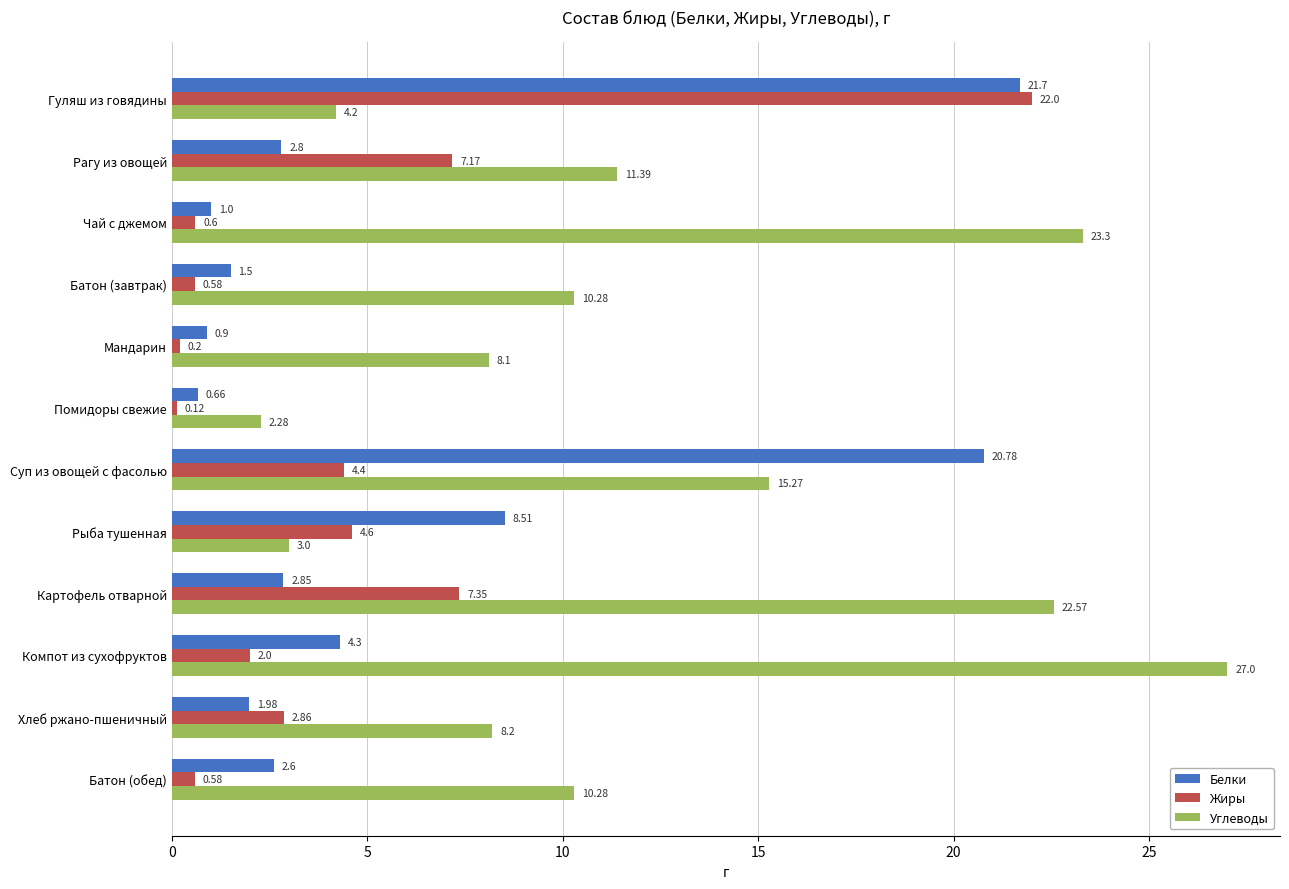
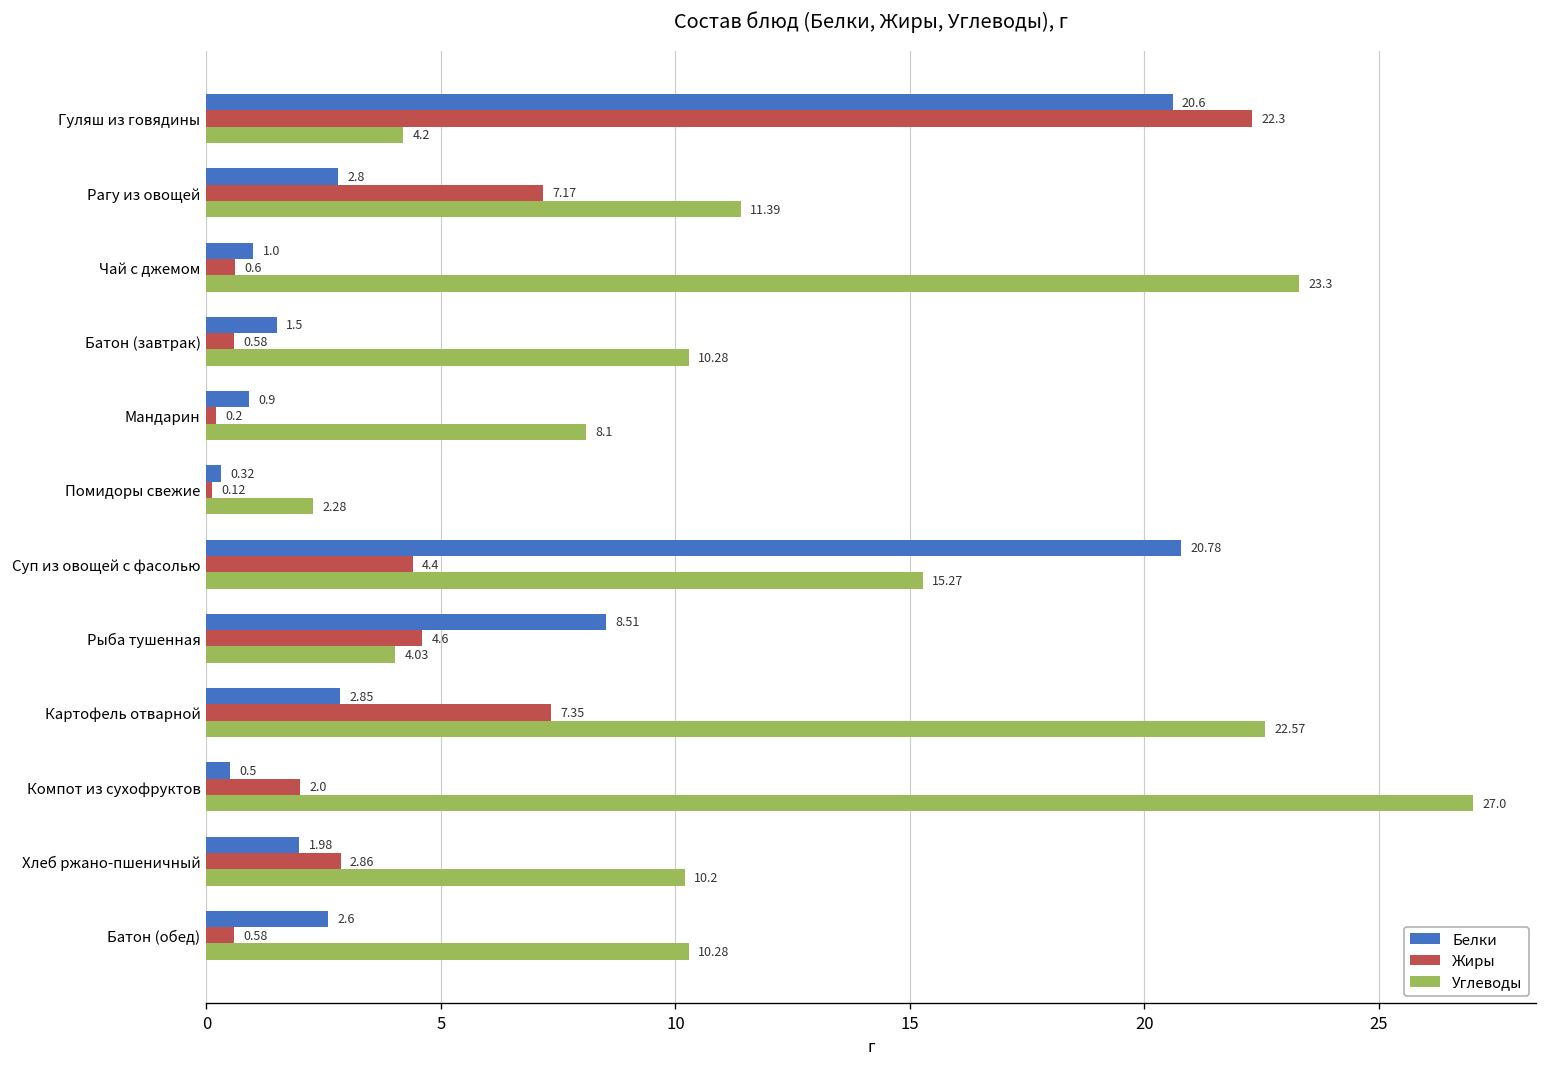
Белки, Гуляш из говядины: 21.7 -> 20.6
Жиры, Гуляш из говядины: 22.0 -> 22.3
Белки, Помидоры свежие: 0.66 -> 0.32
Углеводы, Рыба тушенная: 3.0 -> 4.03
Белки, Компот из сухофруктов: 4.3 -> 0.5
Углеводы, Хлеб ржано-пшеничный: 8.2 -> 10.2
